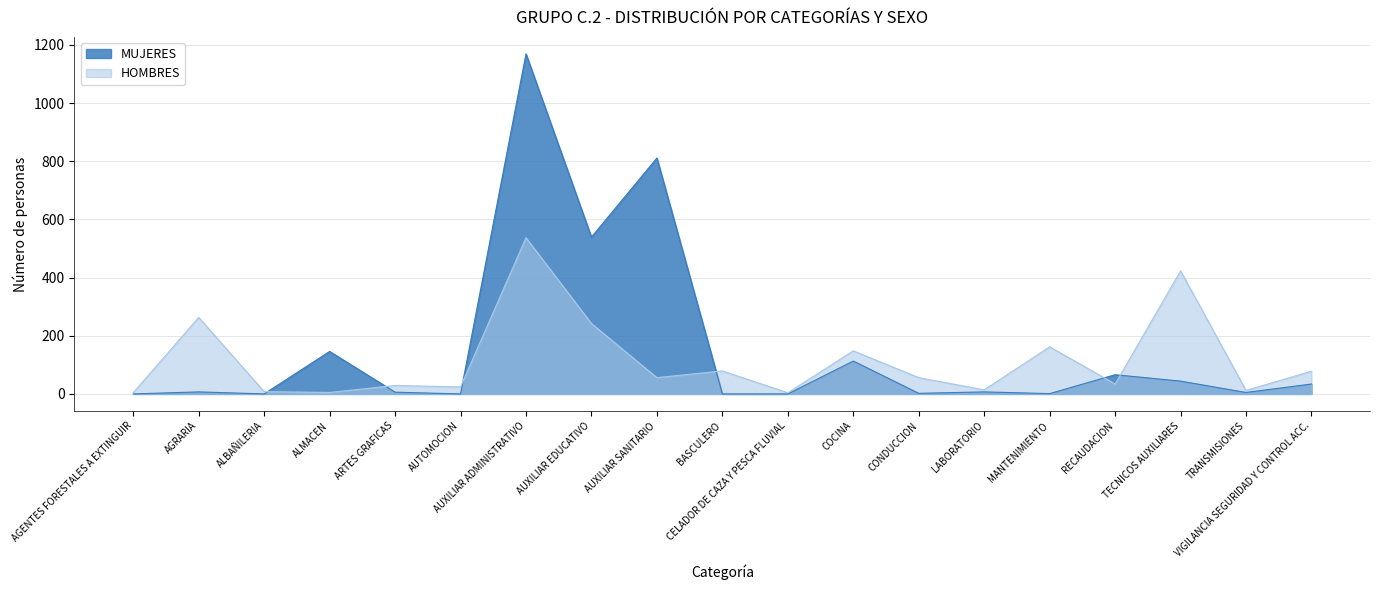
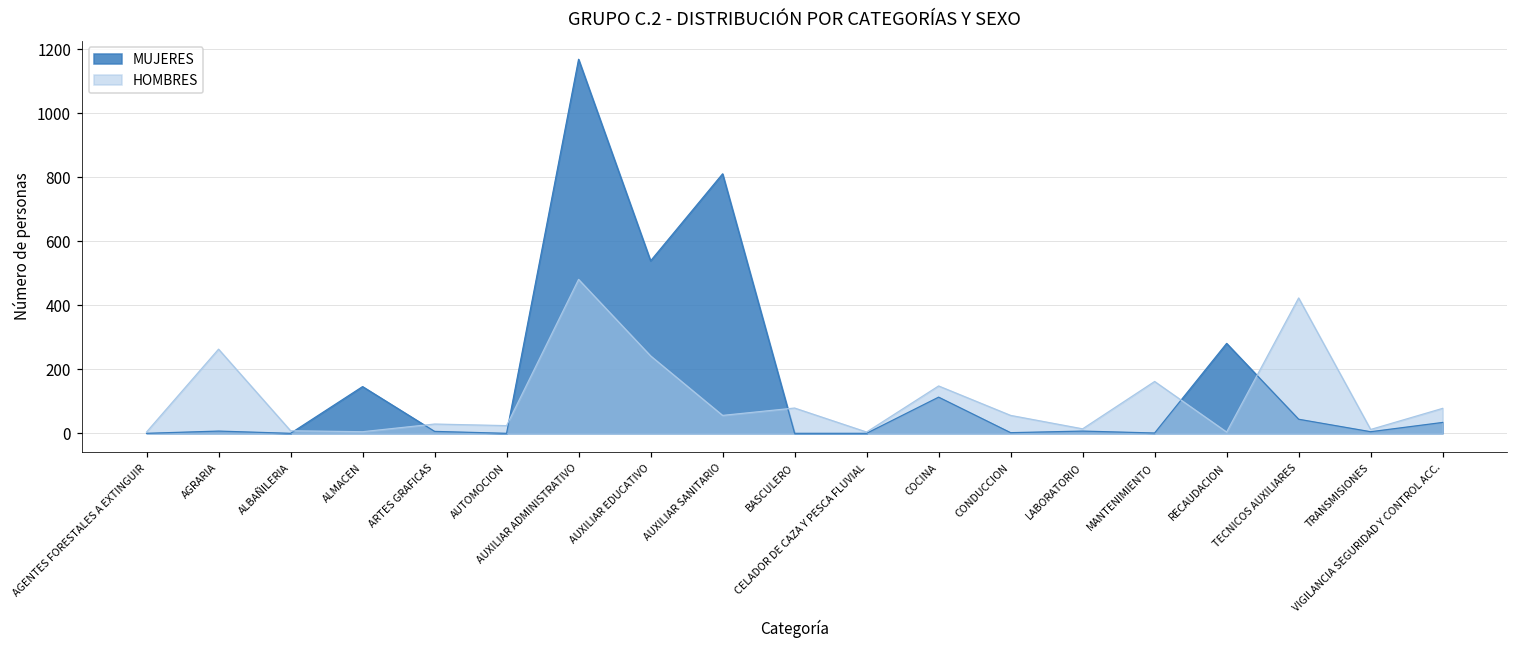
HOMBRES, AUXILIAR ADMINISTRATIVO: 540 -> 480
MUJERES, RECAUDACION: 70 -> 280
HOMBRES, RECAUDACION: 30 -> 0
